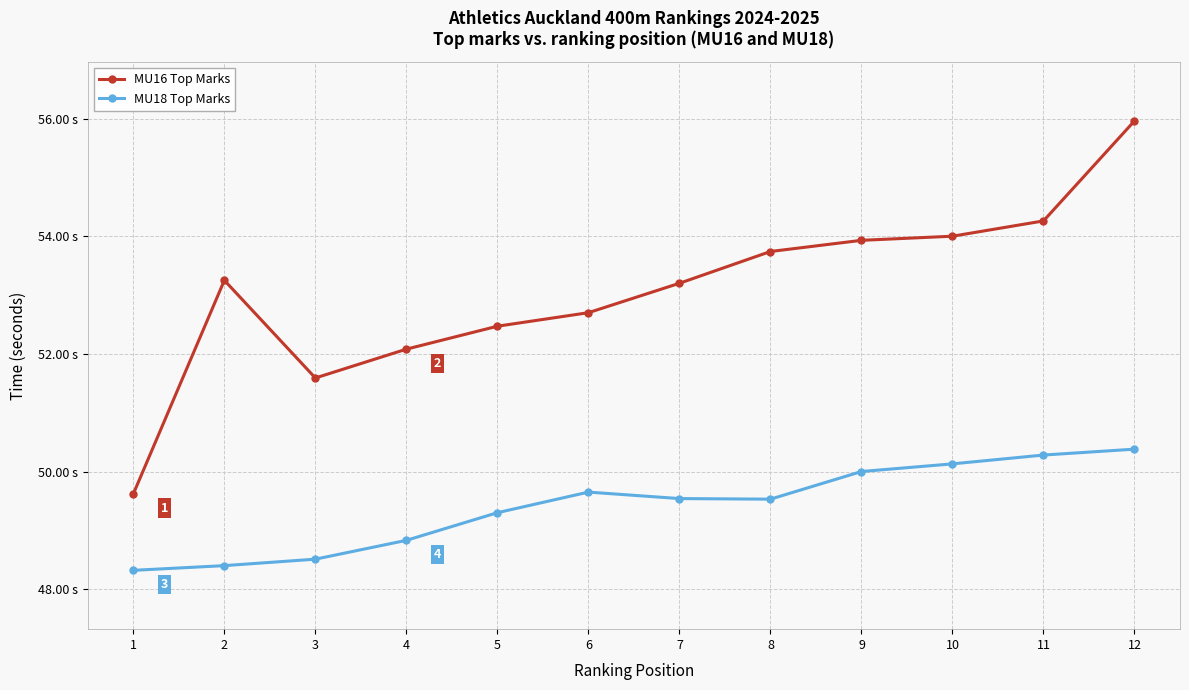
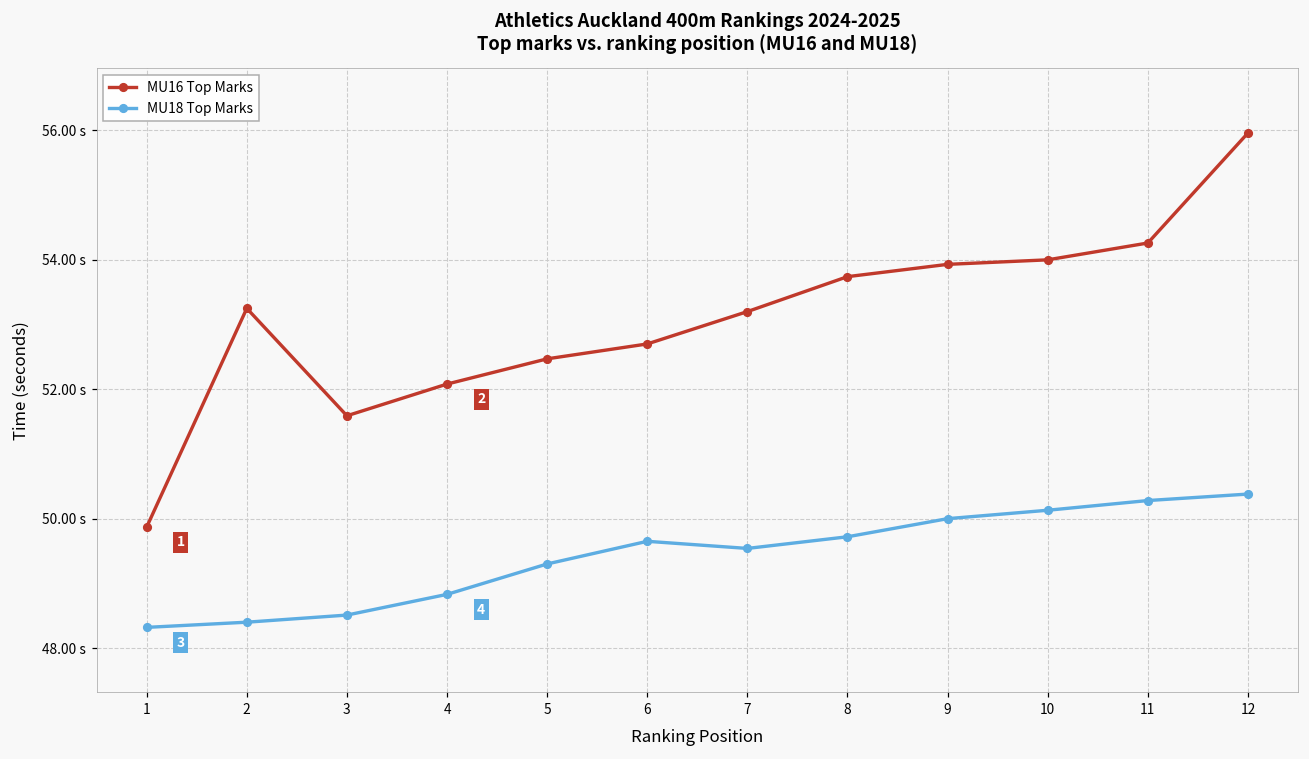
MU16 Top Marks, 1: 49.6 s -> 49.9 s
MU18 Top Marks, 8: 49.5 s -> 49.7 s
